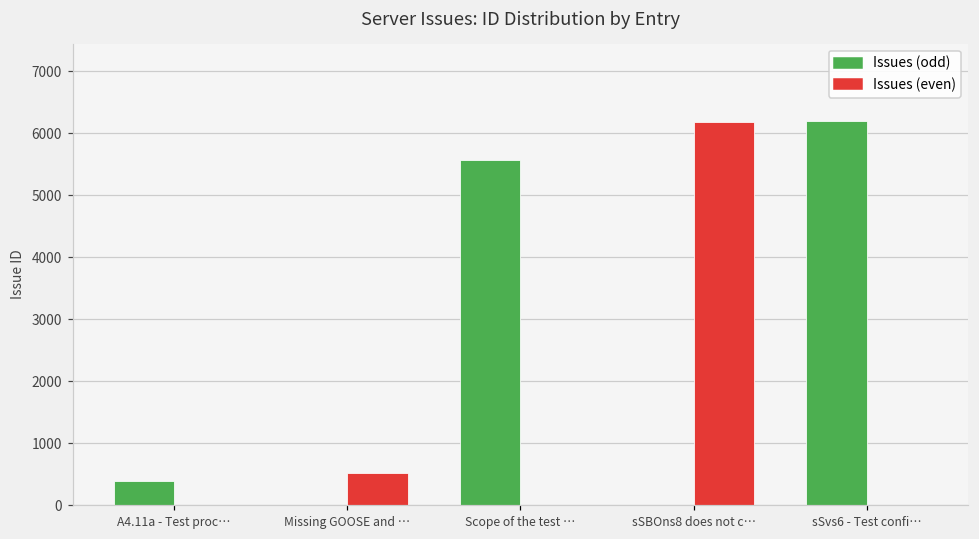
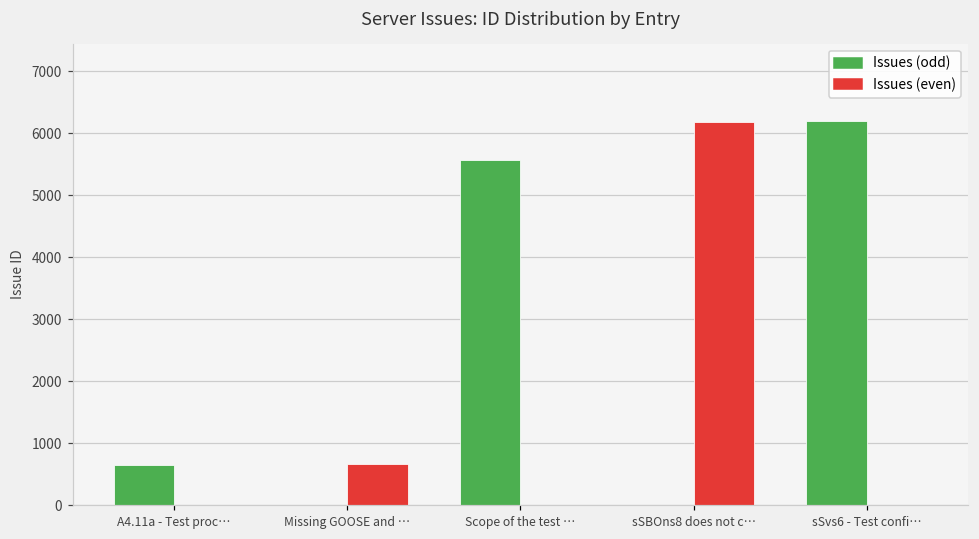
Issues (odd), A4.11a - Test proc…: 400 -> 600
Issues (even), Missing GOOSE and …: 500 -> 700
